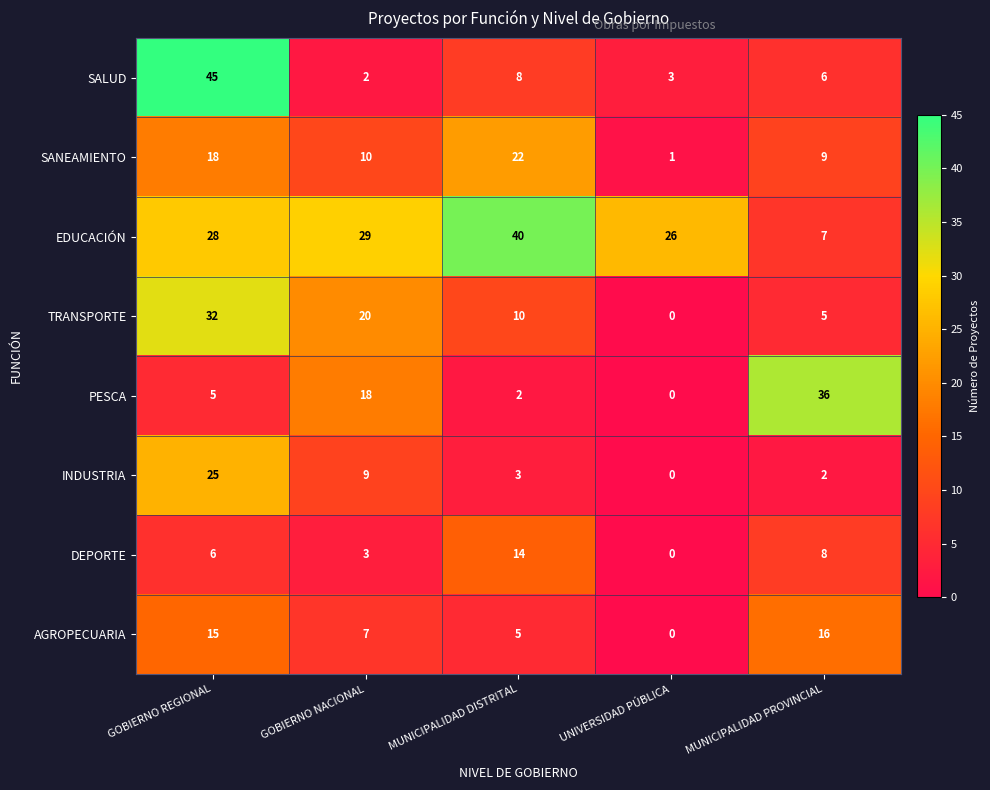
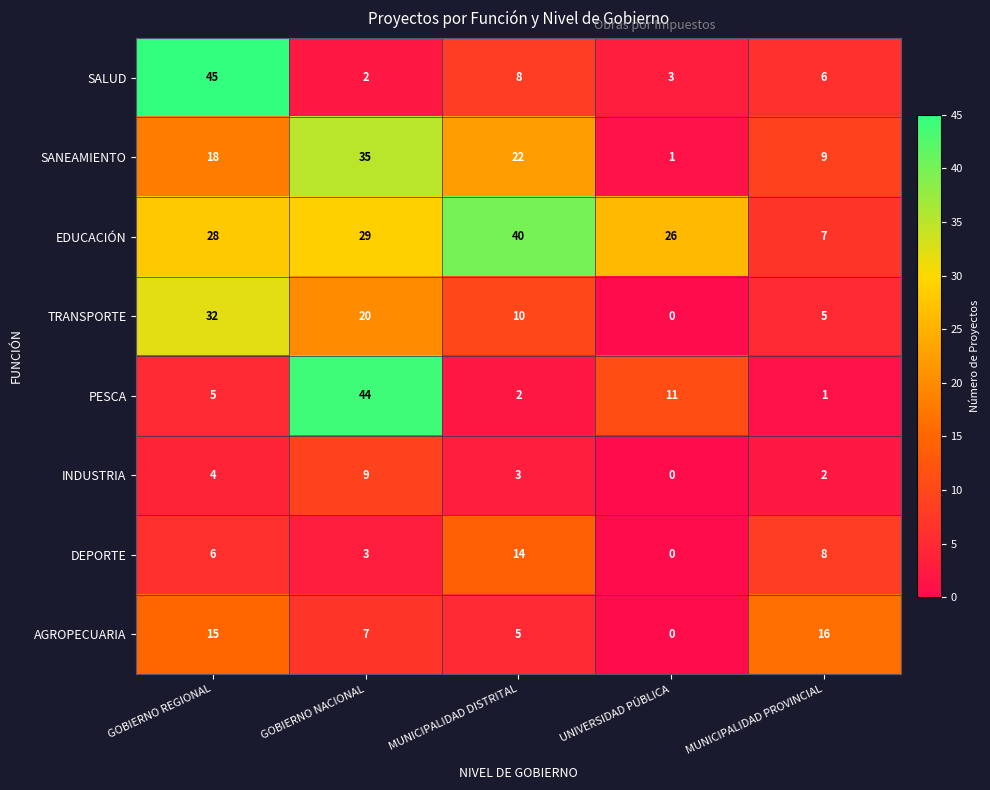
SANEAMIENTO, GOBIERNO NACIONAL: 10 -> 35
PESCA, GOBIERNO NACIONAL: 18 -> 44
PESCA, UNIVERSIDAD PÚBLICA: 0 -> 11
PESCA, MUNICIPALIDAD PROVINCIAL: 36 -> 1
INDUSTRIA, GOBIERNO REGIONAL: 25 -> 4
